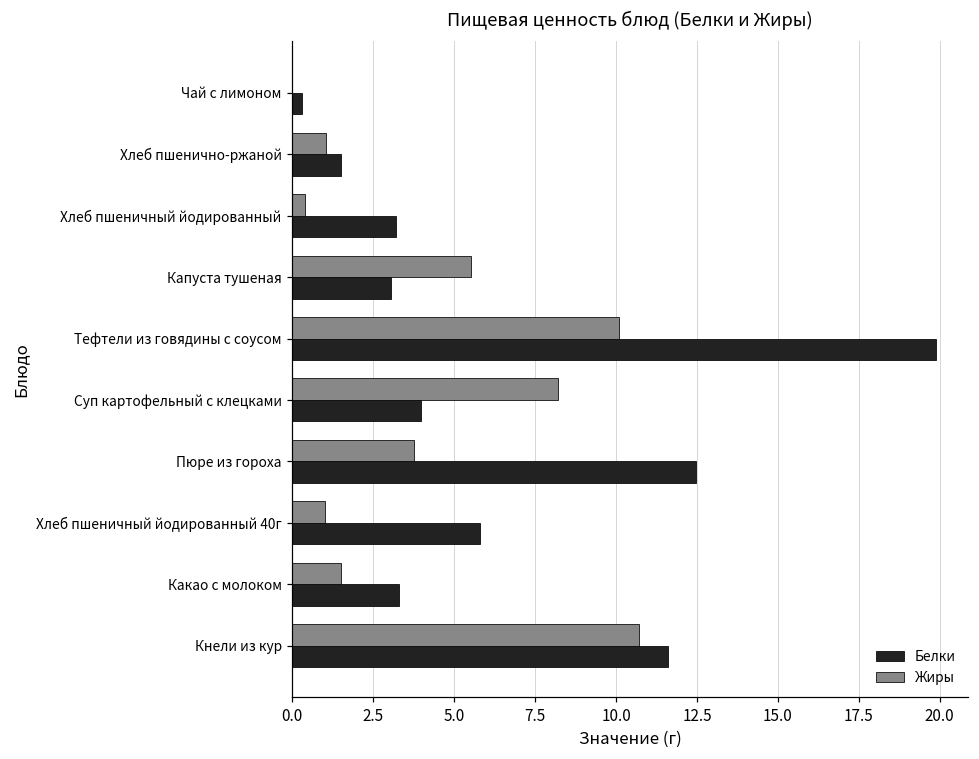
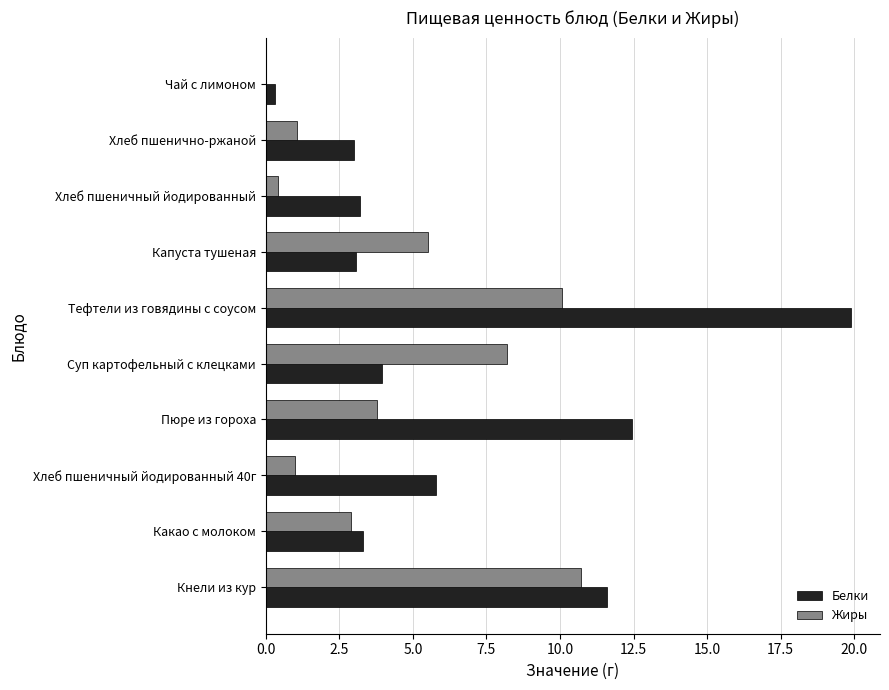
Белки, Хлеб пшенично-ржаной: 1.5 -> 3.0
Жиры, Какао с молоком: 1.5 -> 2.9
